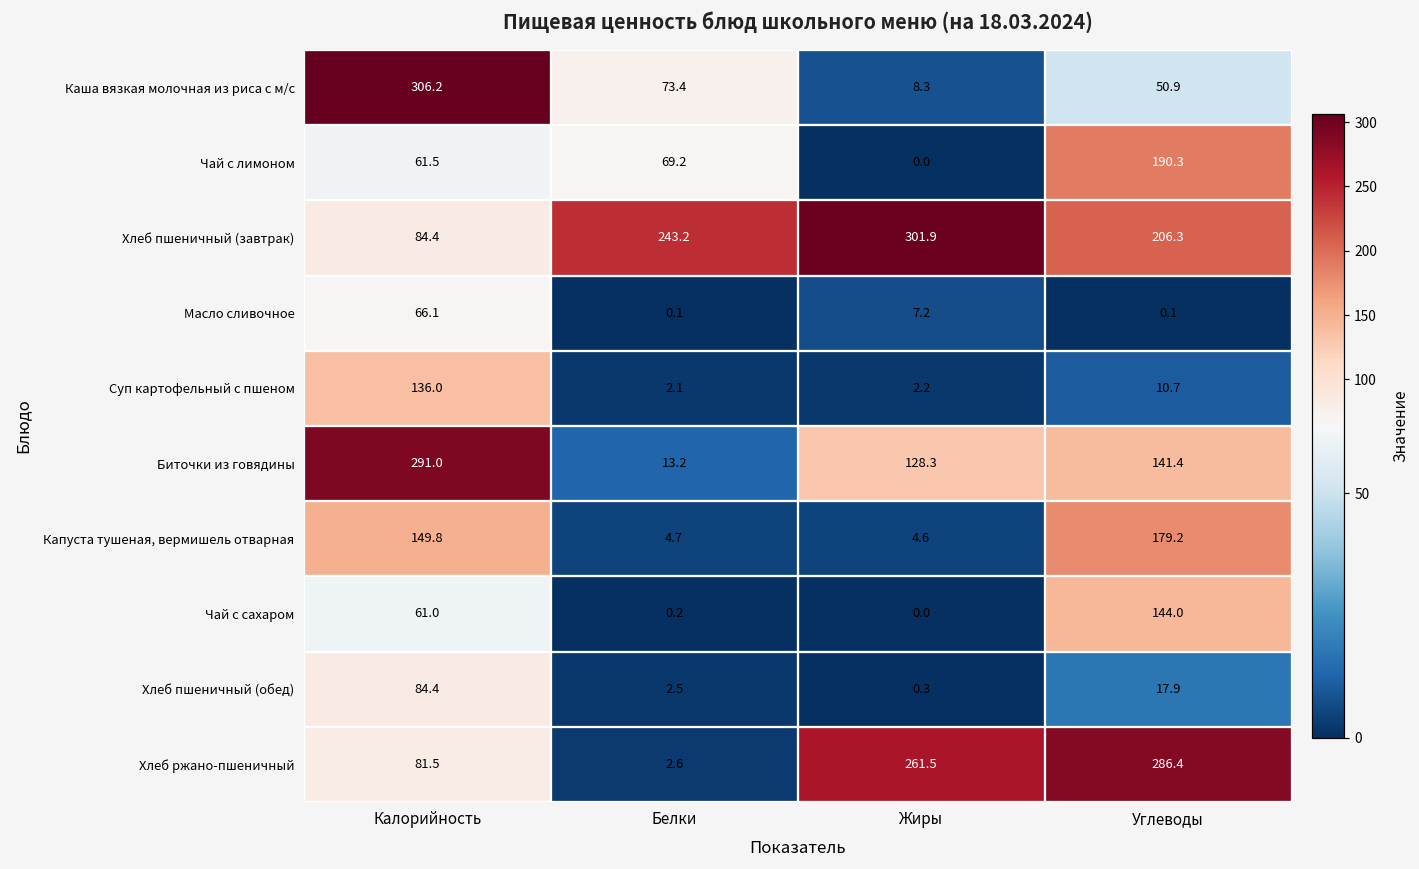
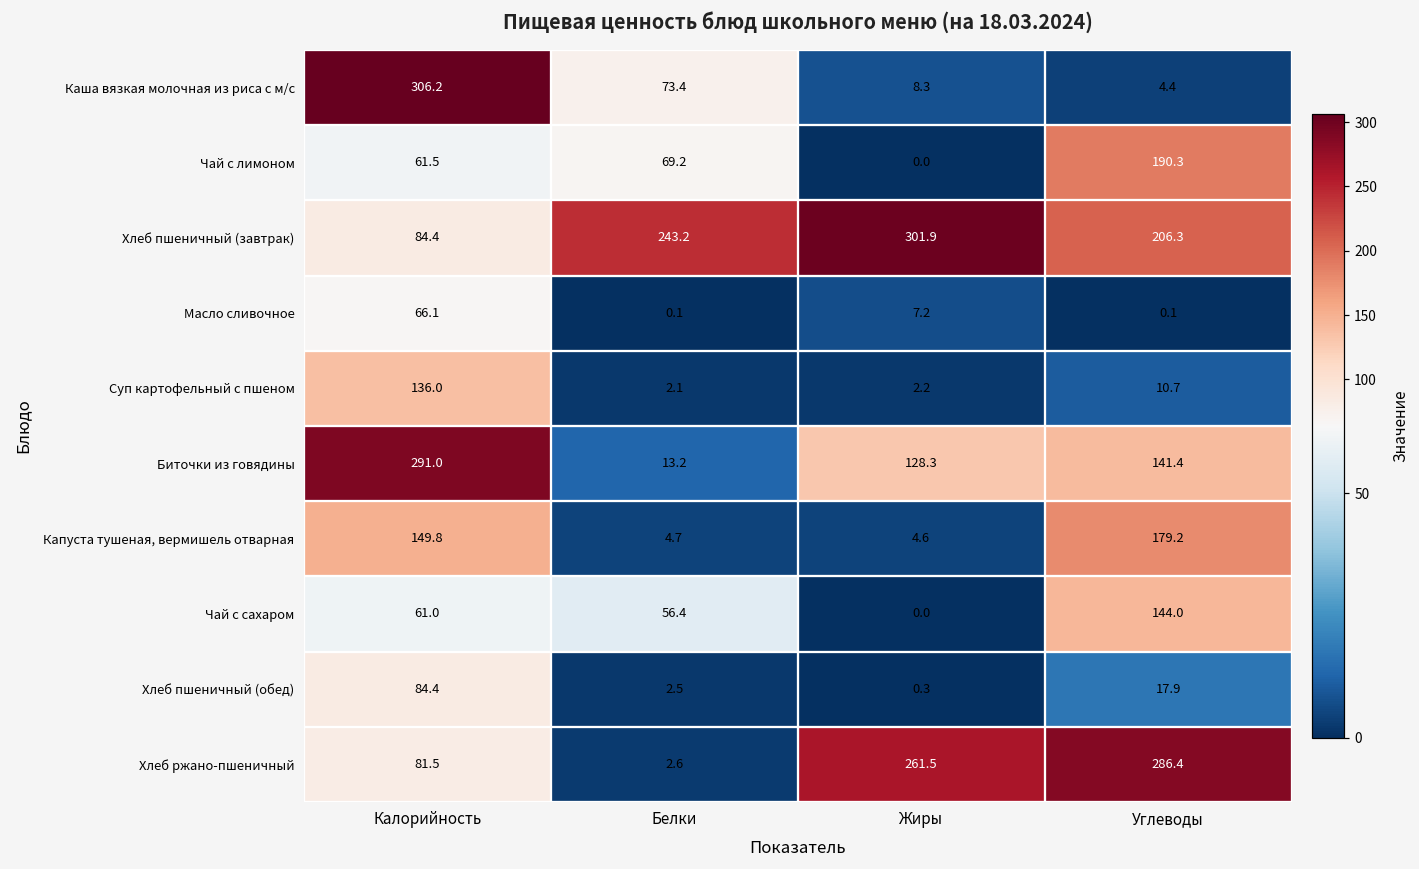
Каша вязкая молочная из риса с м/с, Углеводы: 50.9 -> 4.4
Чай с сахаром, Белки: 0.2 -> 56.4
